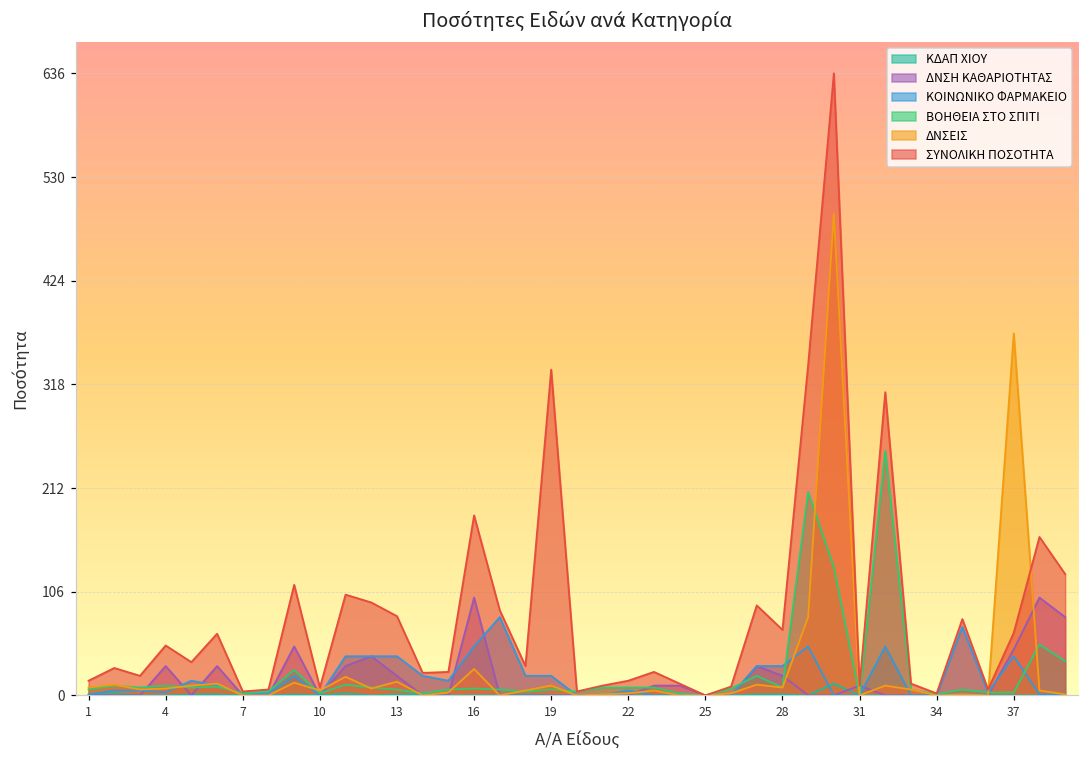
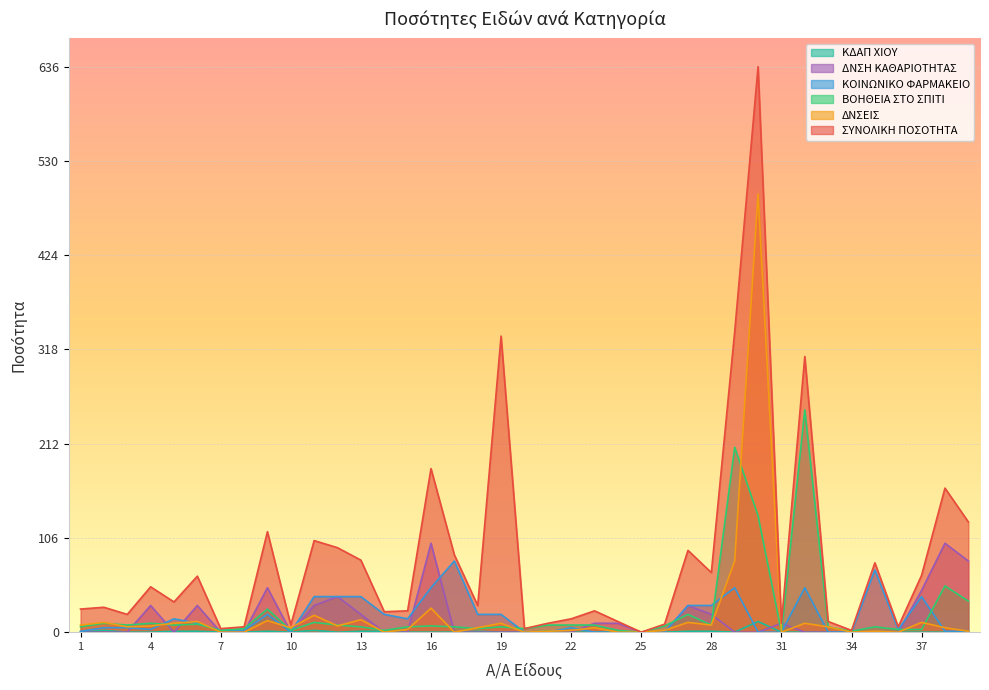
ΣΥΝΟΛΙΚΗ ΠΟΣΟΤΗΤΑ, 1: 20 -> 30
ΔΝΣΕΙΣ, 37: 370 -> 10
